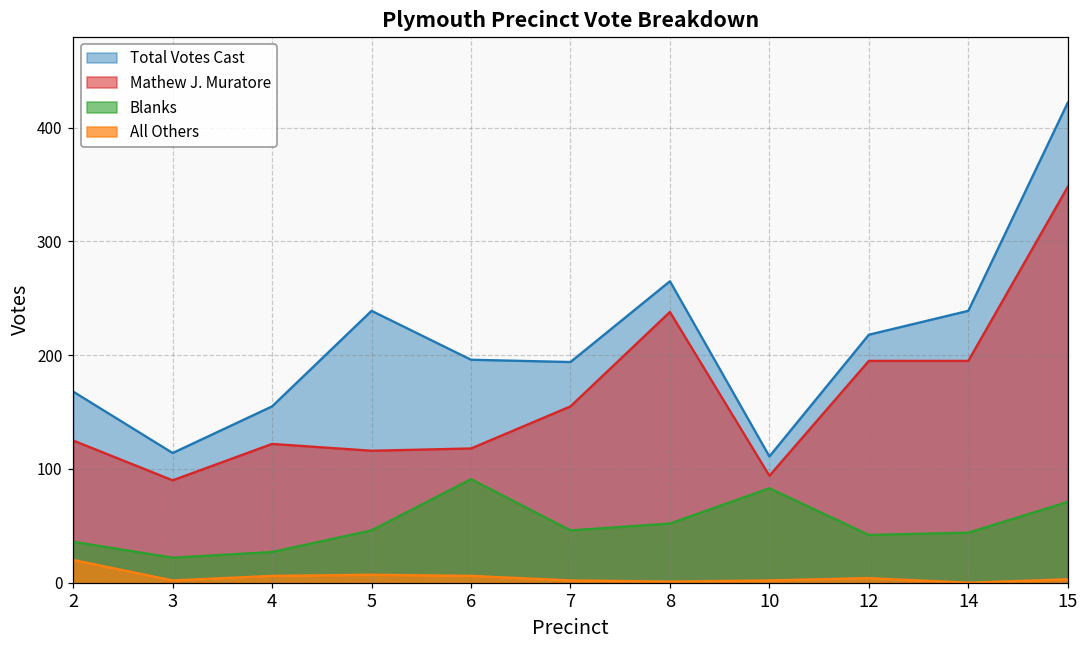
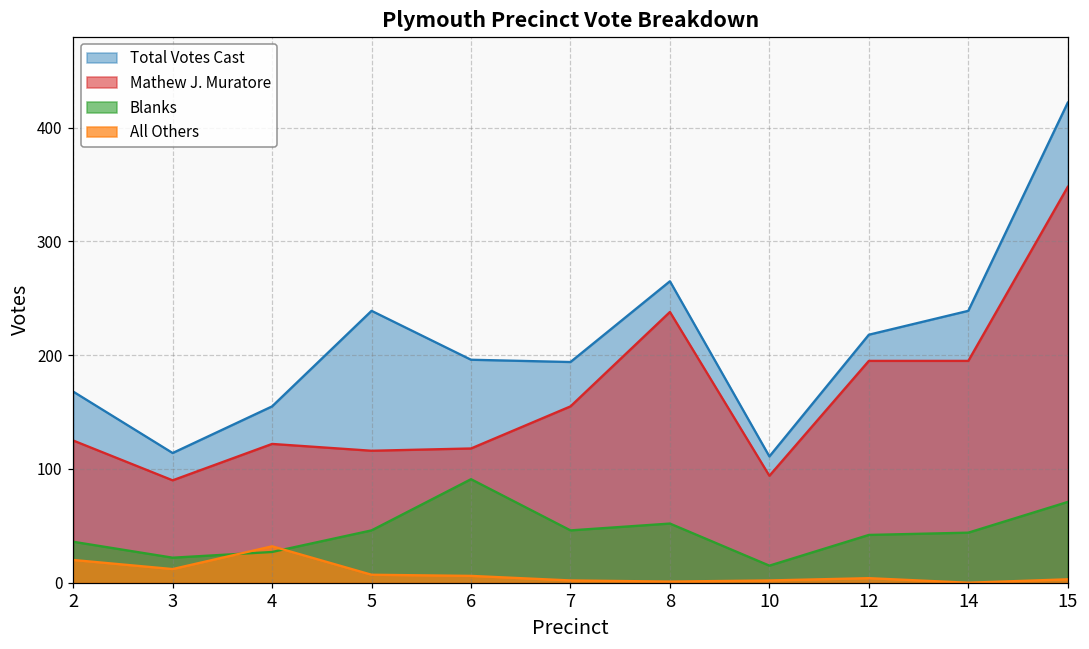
All Others, 3: 2 -> 12
All Others, 4: 6 -> 32
Blanks, 10: 83 -> 15
